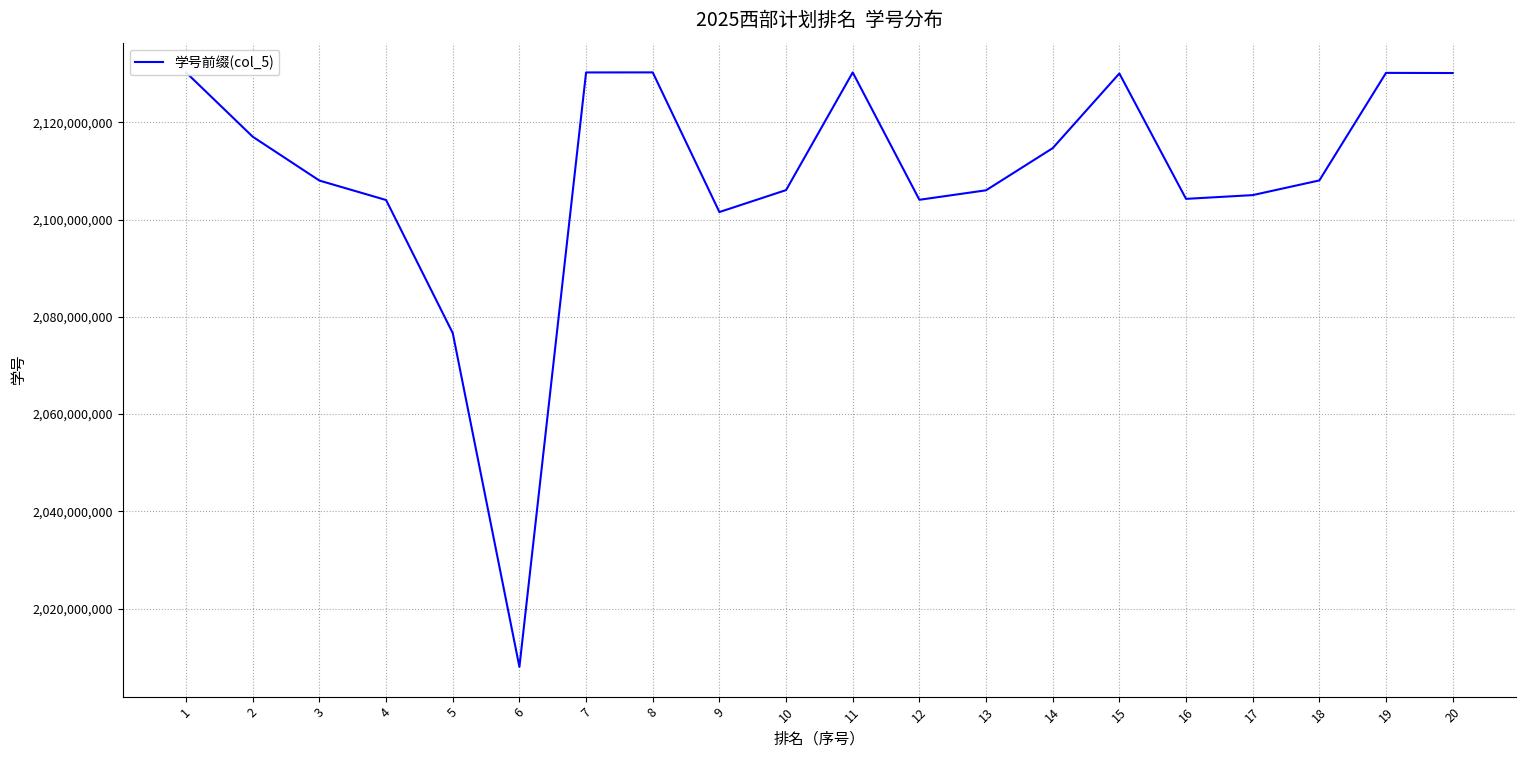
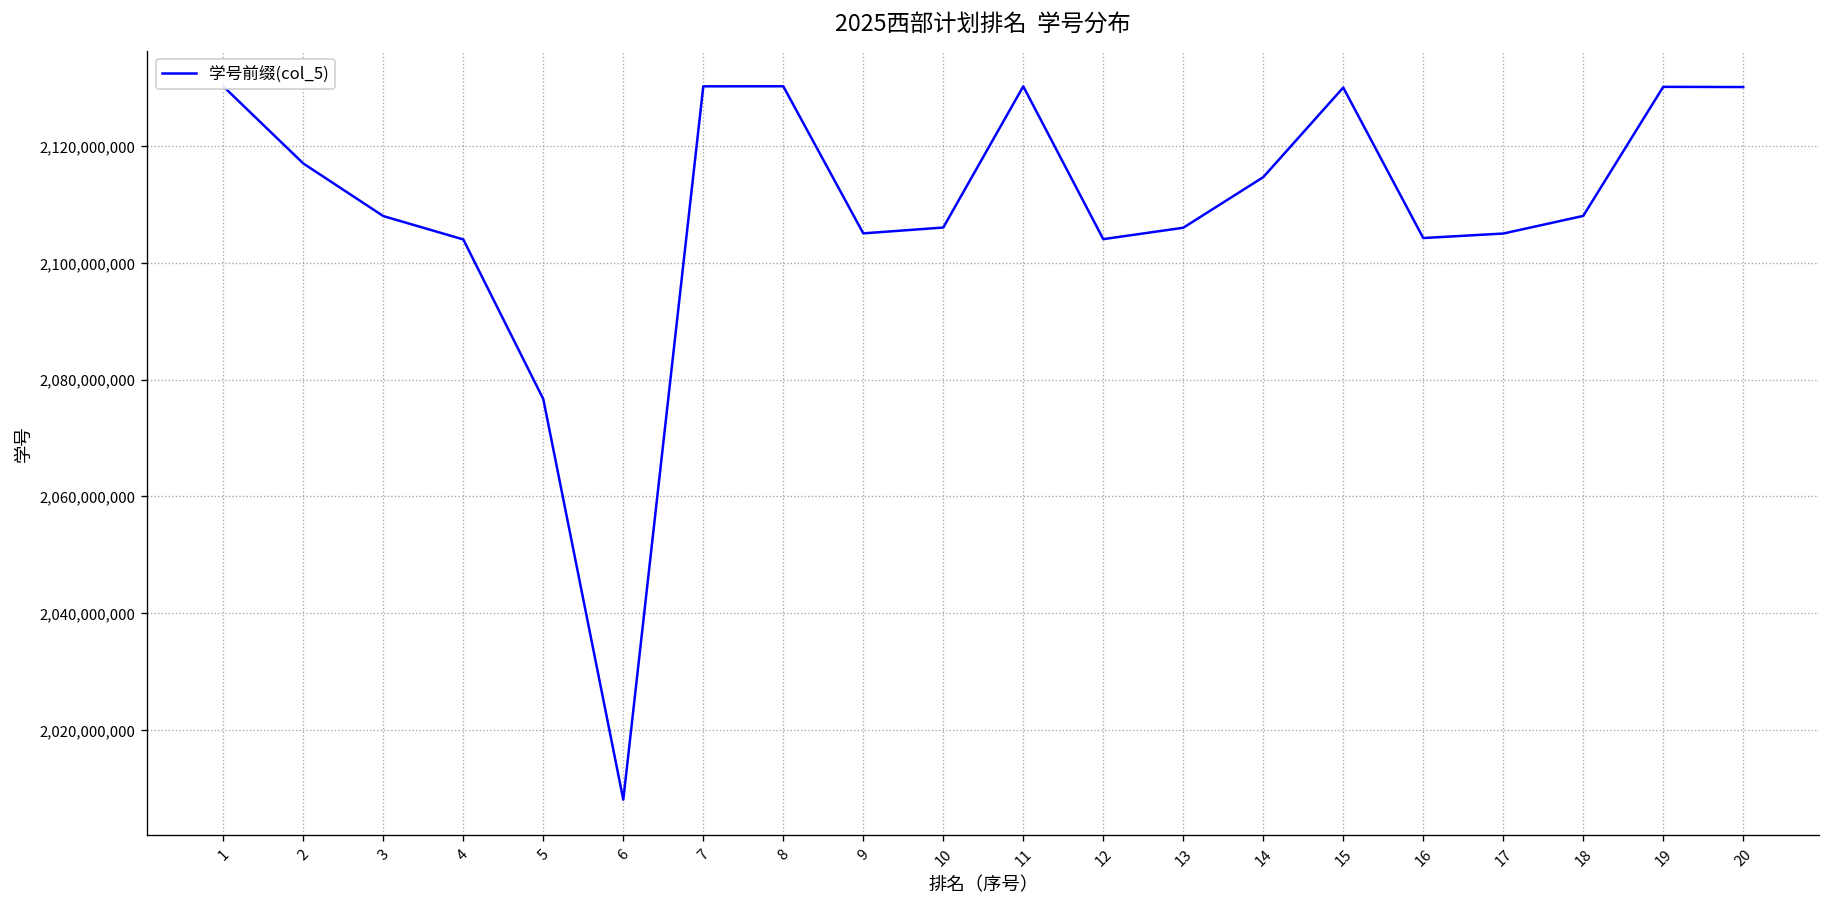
9: 2,102,000,000 -> 2,105,000,000
